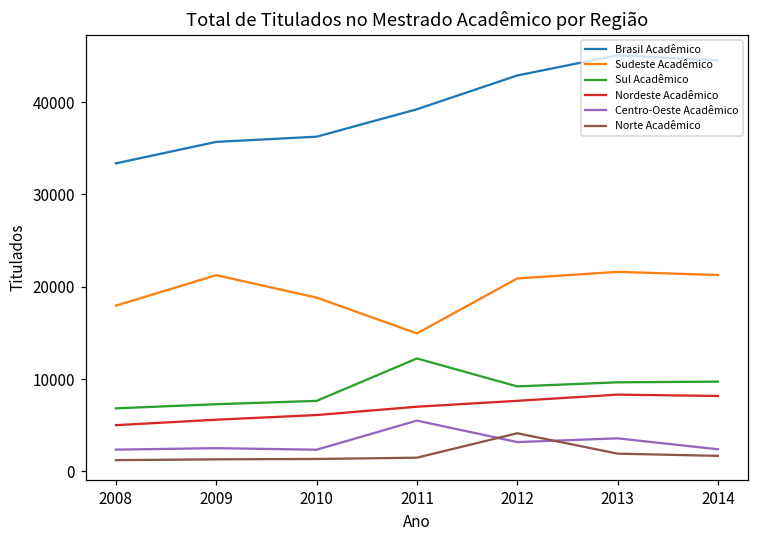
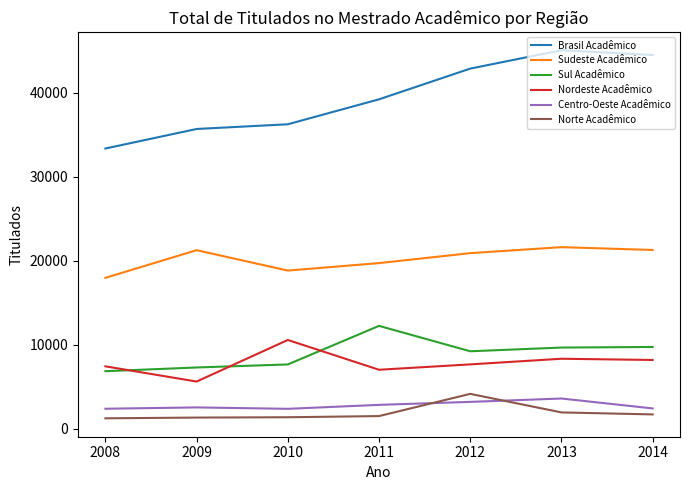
Nordeste Acadêmico, 2008: 5000 -> 7000
Nordeste Acadêmico, 2010: 6000 -> 11000
Sudeste Acadêmico, 2011: 15000 -> 20000
Centro-Oeste Acadêmico, 2011: 5000 -> 3000
